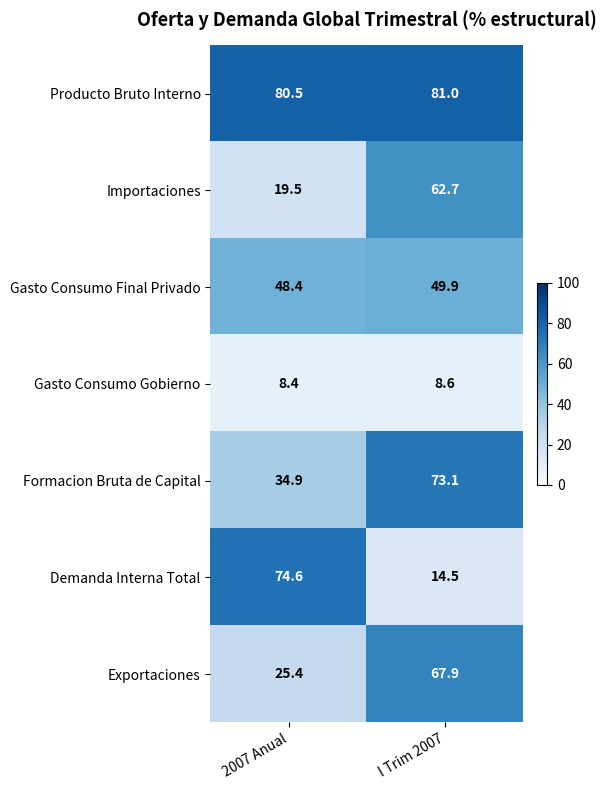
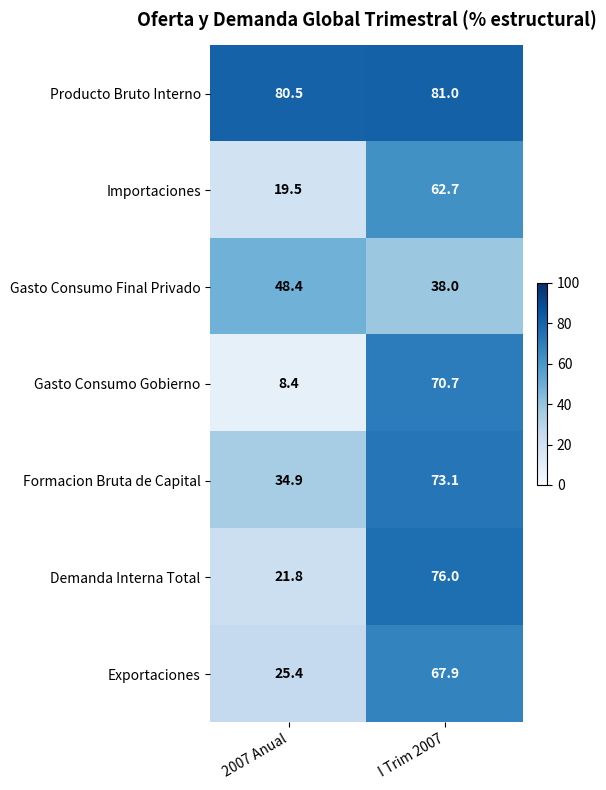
Gasto Consumo Final Privado, I Trim 2007: 49.9 -> 38.0
Gasto Consumo Gobierno, I Trim 2007: 8.6 -> 70.7
Demanda Interna Total, 2007 Anual: 74.6 -> 21.8
Demanda Interna Total, I Trim 2007: 14.5 -> 76.0
